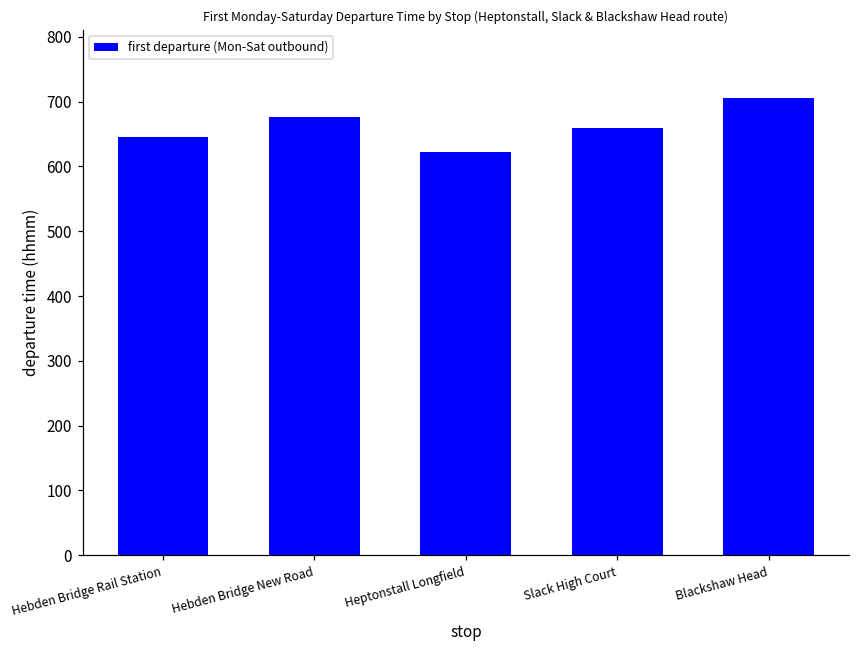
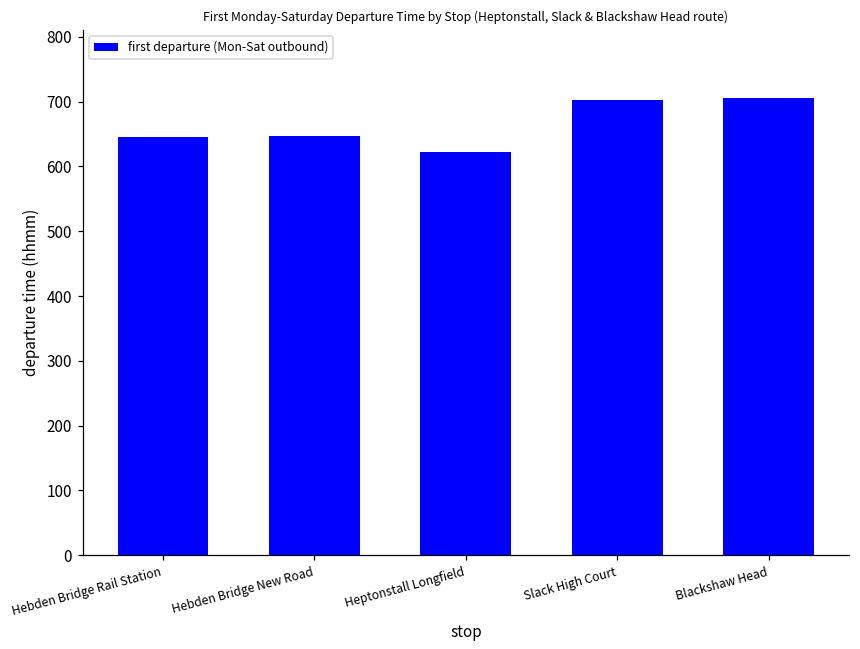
Hebden Bridge New Road: 680 -> 650
Slack High Court: 660 -> 700
